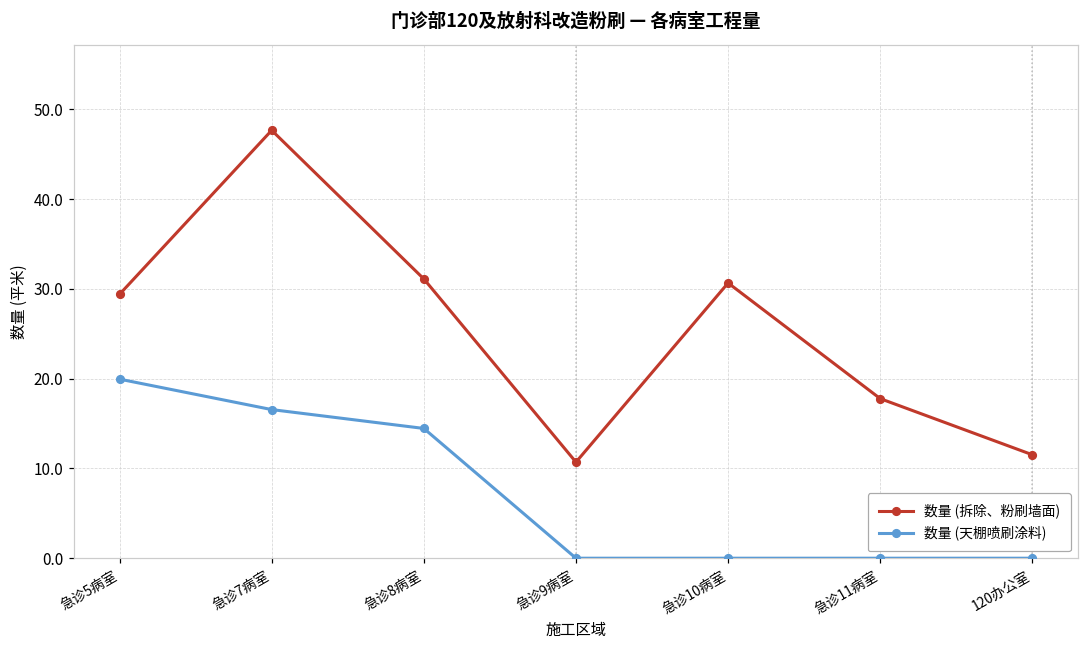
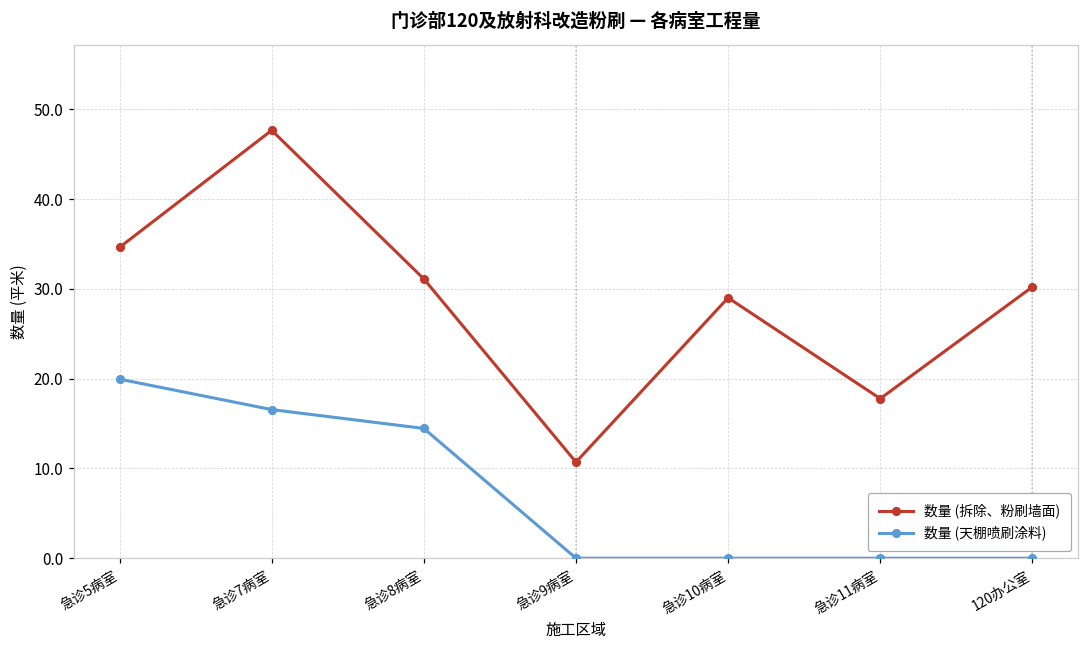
数量 (拆除、粉刷墙面), 急诊5病室: 29 -> 35
数量 (拆除、粉刷墙面), 急诊10病室: 31 -> 29
数量 (拆除、粉刷墙面), 120办公室: 12 -> 30
